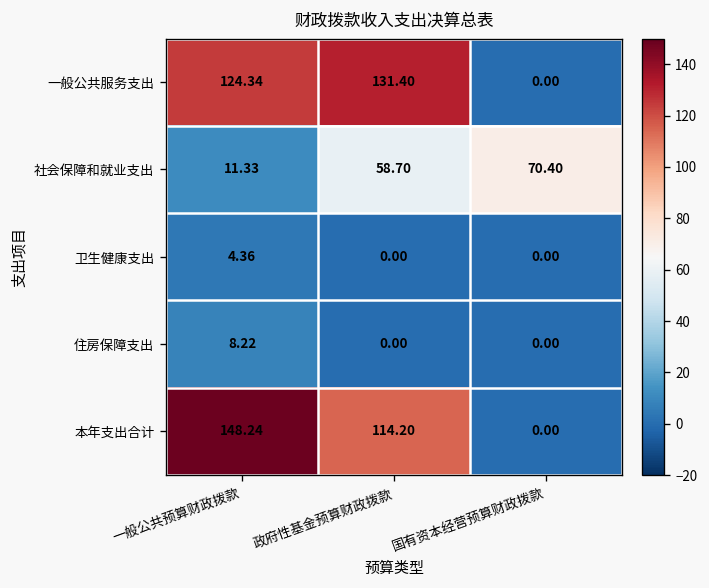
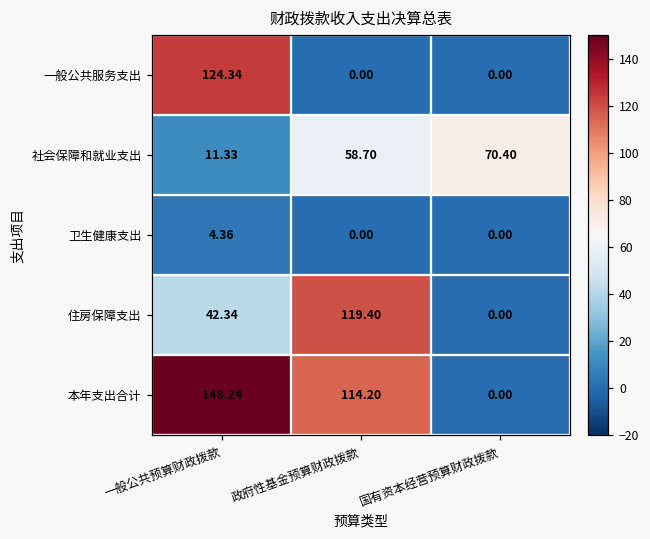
一般公共服务支出, 政府性基金预算财政拨款: 131.40 -> 0.00
住房保障支出, 一般公共预算财政拨款: 8.22 -> 42.34
住房保障支出, 政府性基金预算财政拨款: 0.00 -> 119.40
